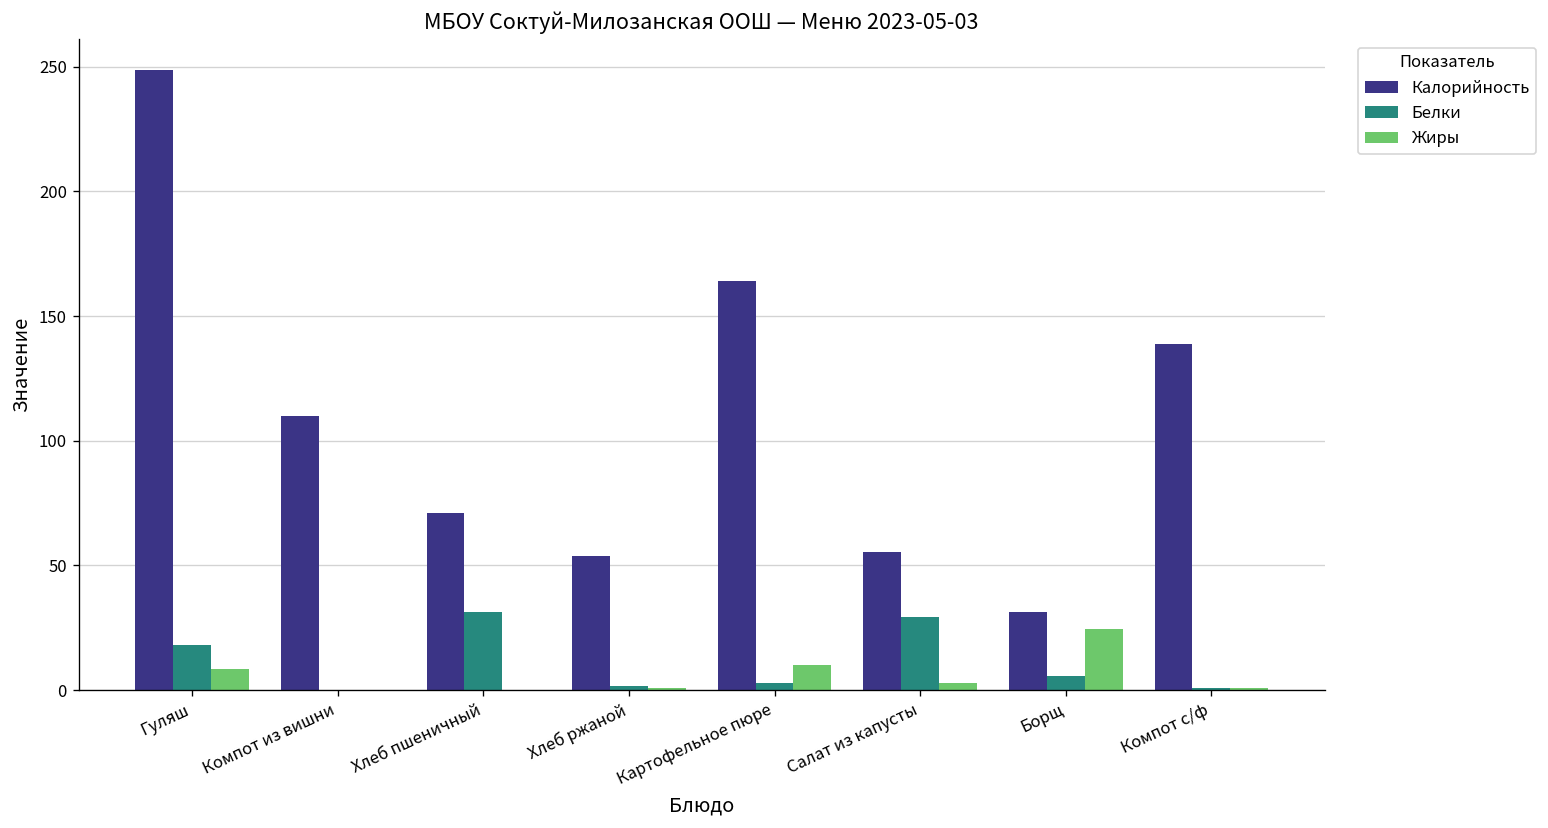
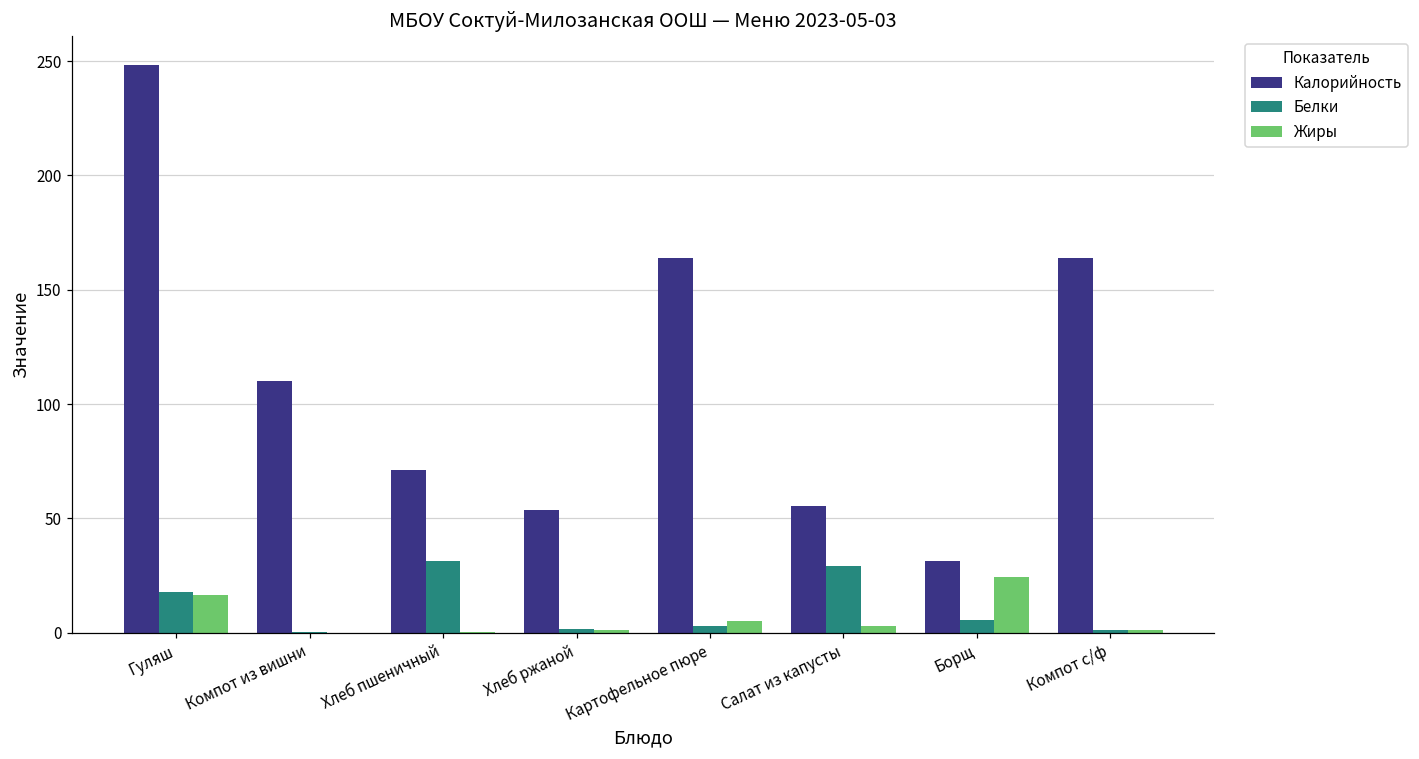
Жиры, Гуляш: 9 -> 17
Жиры, Картофельное пюре: 10 -> 5
Калорийность, Компот с/ф: 139 -> 164
